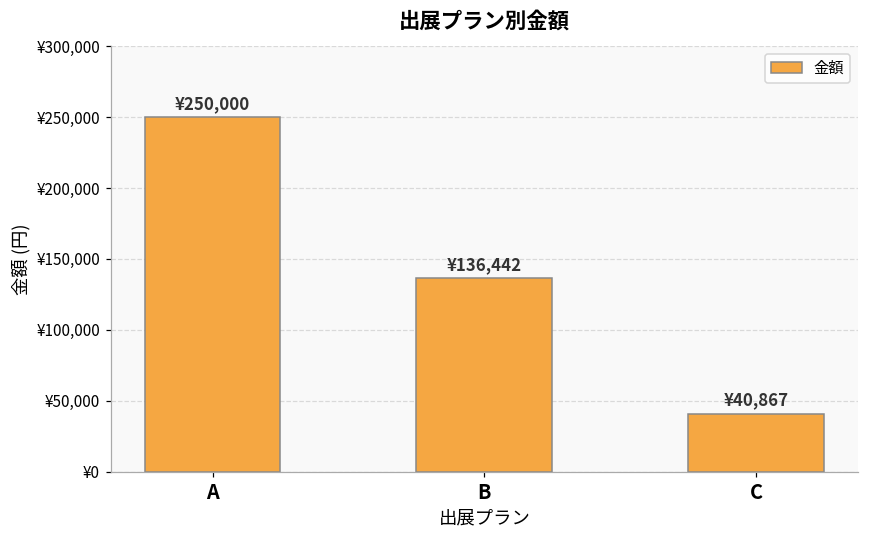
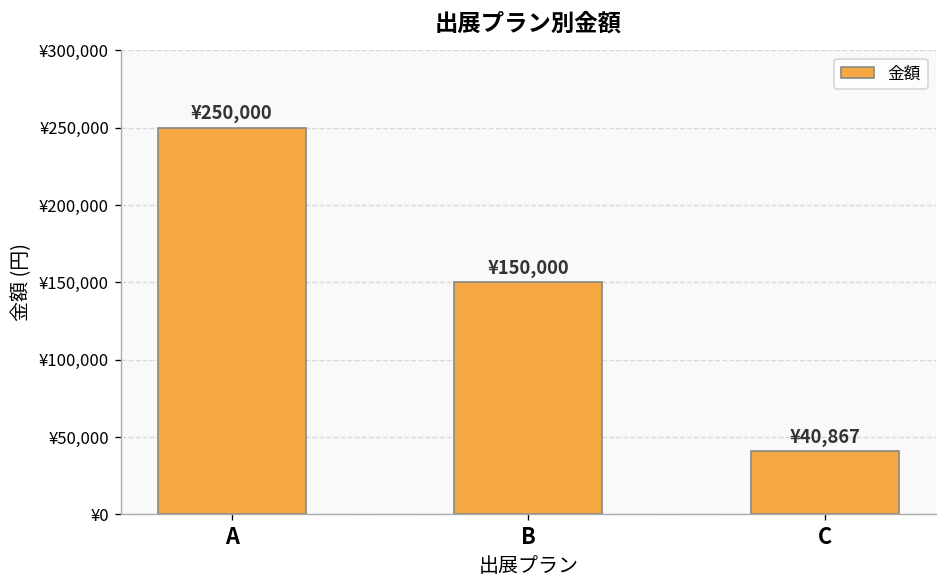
B: ¥136,442 -> ¥150,000
